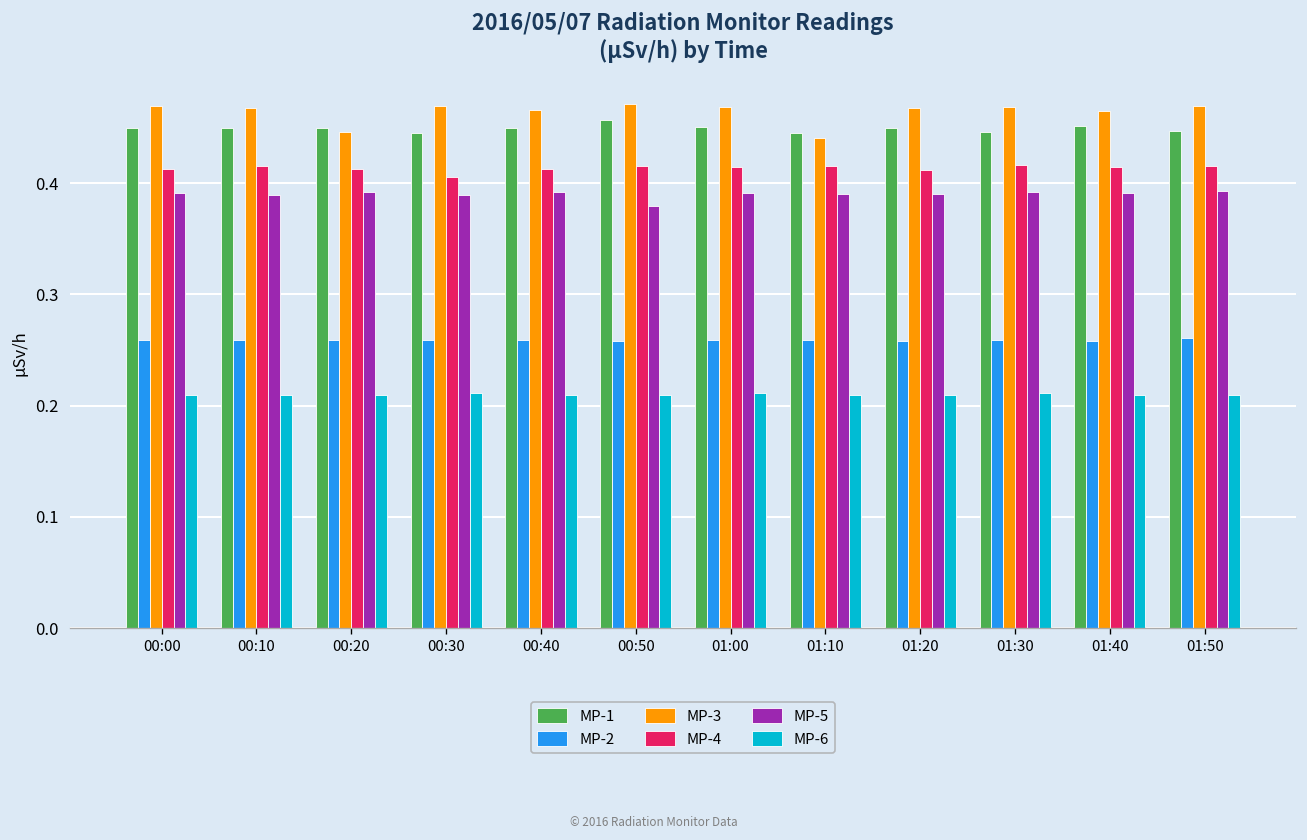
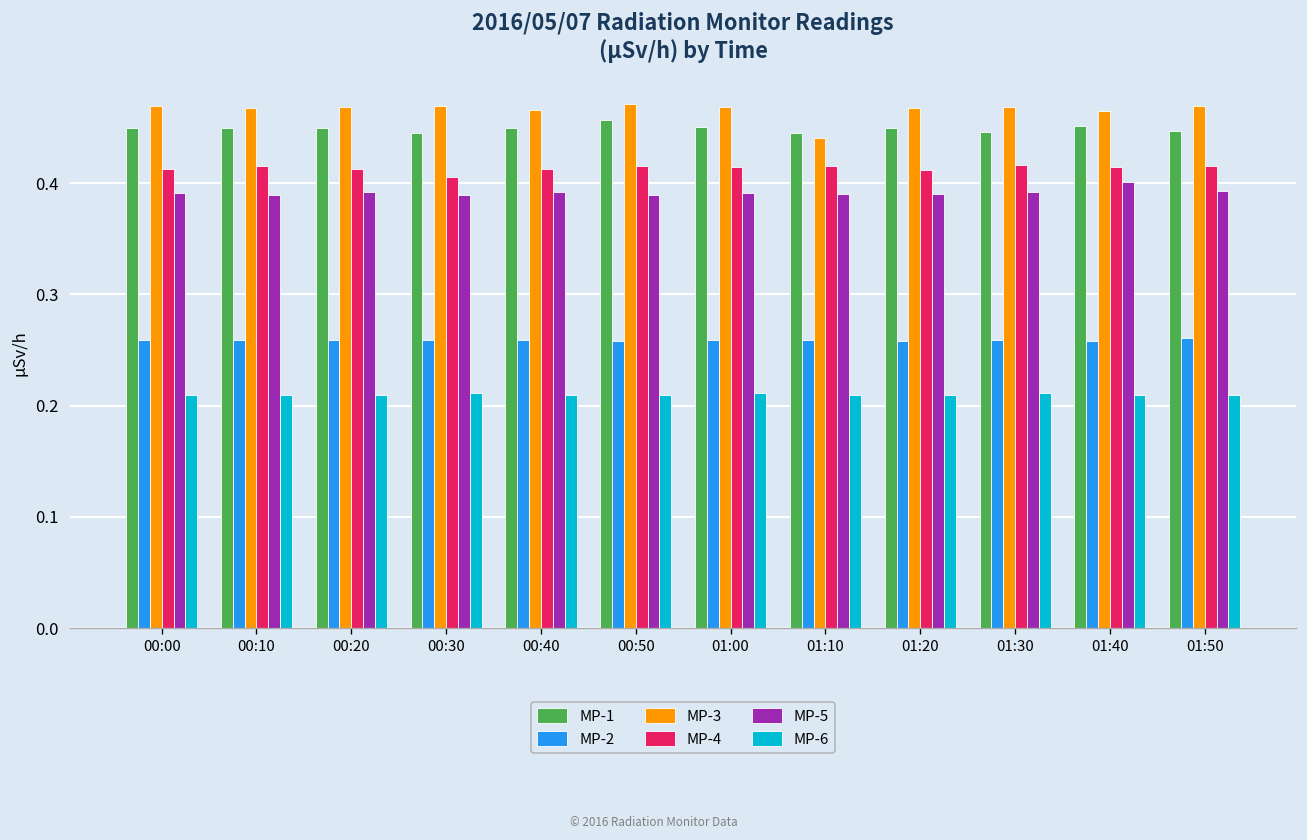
MP-3, 00:20: 0.45 -> 0.47
MP-5, 00:50: 0.38 -> 0.39
MP-5, 01:40: 0.39 -> 0.40
